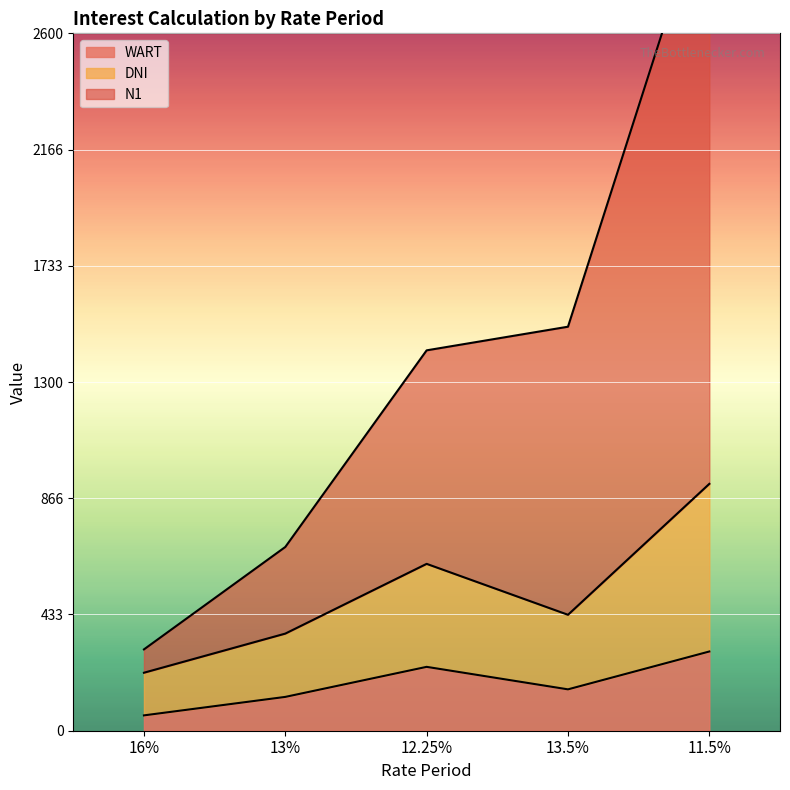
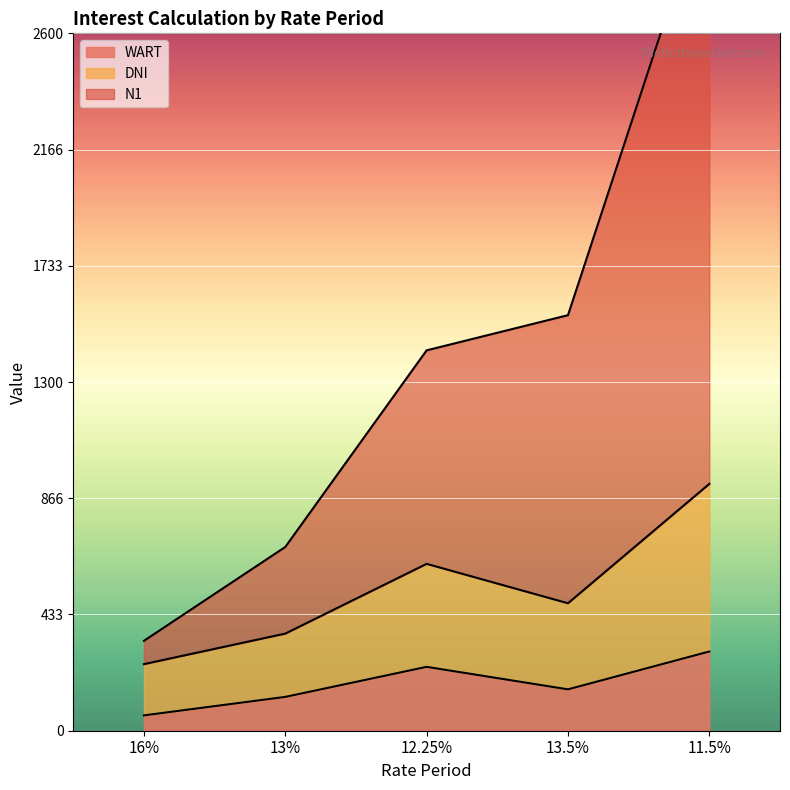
DNI, 16%: 160 -> 190
DNI, 13.5%: 280 -> 320
